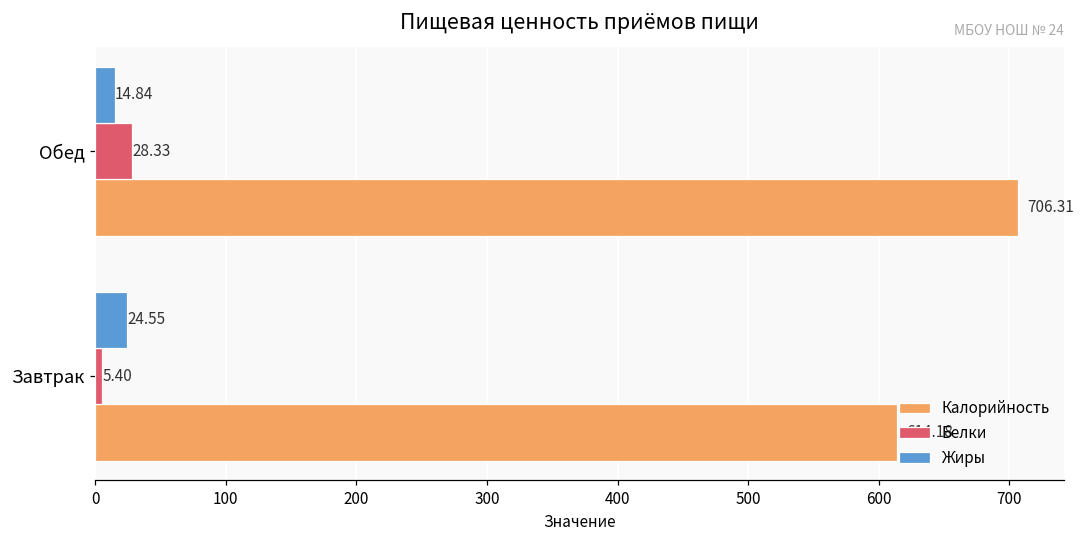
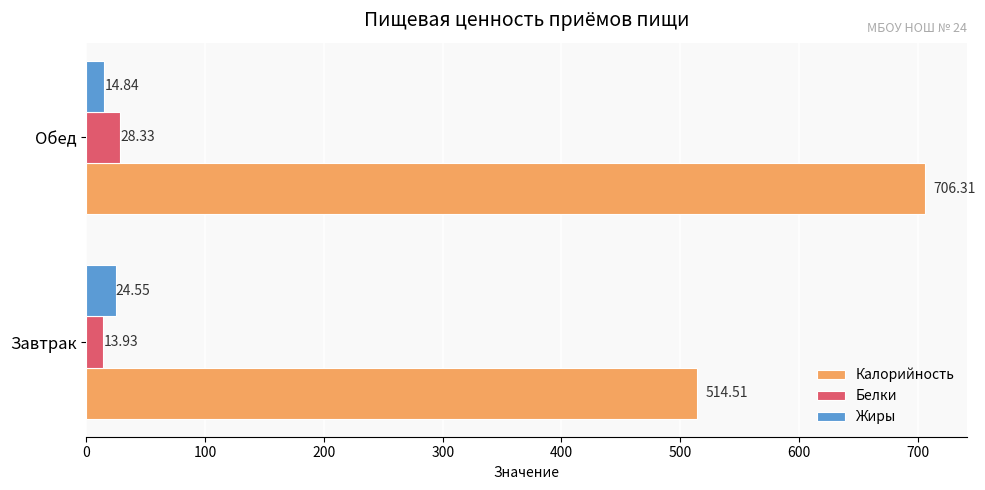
Белки, Завтрак: 5.40 -> 13.93
Калорийность, Завтрак: 614.18 -> 514.51
